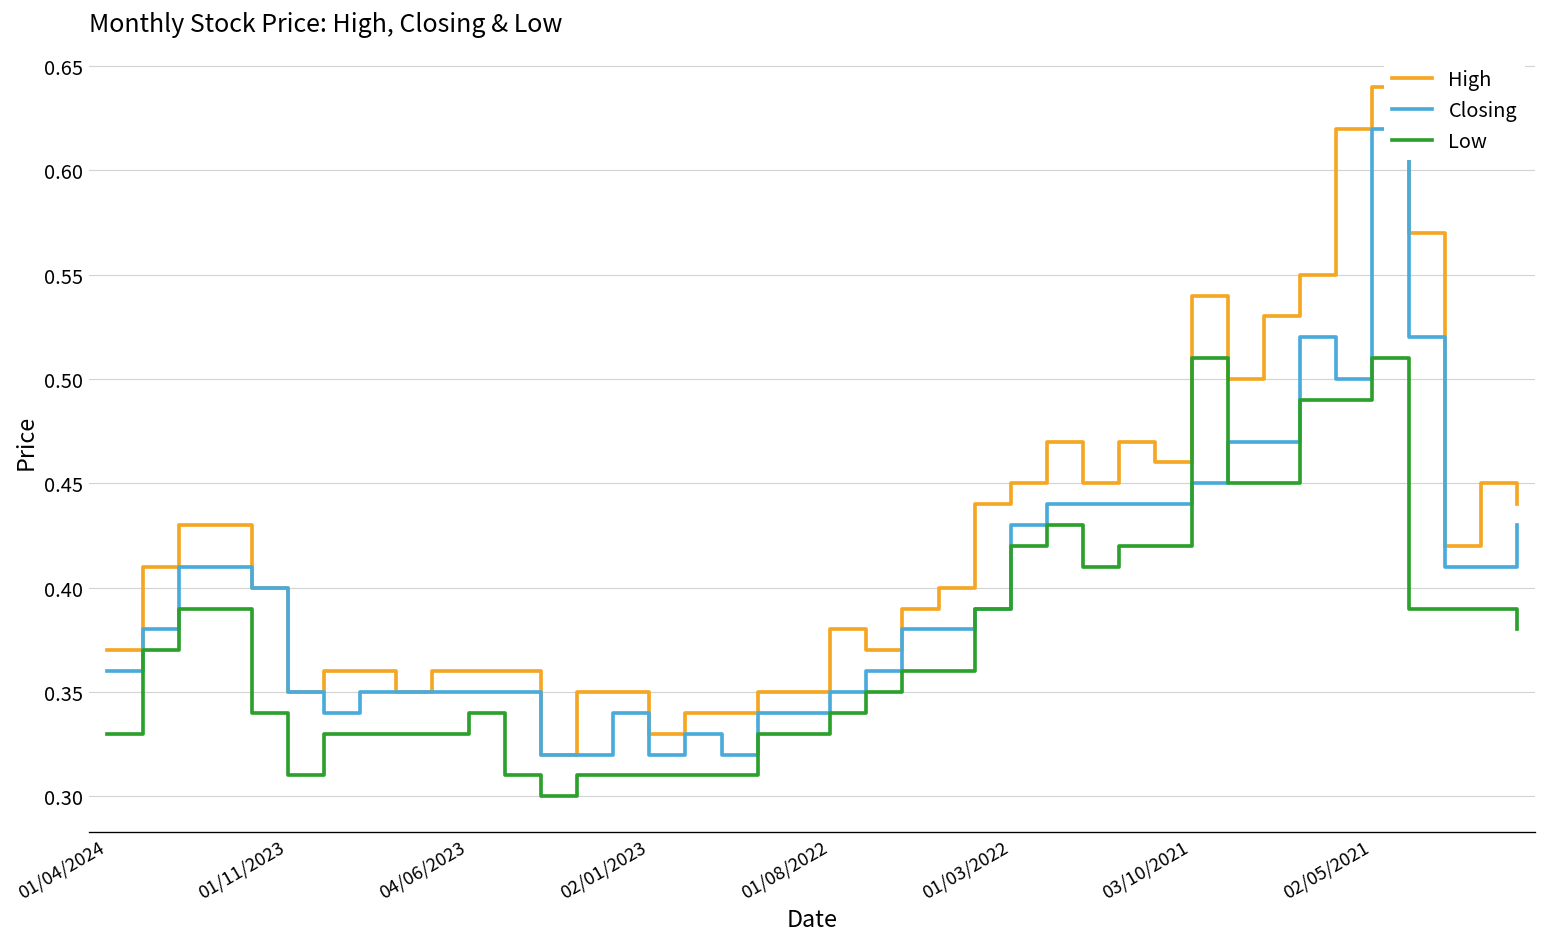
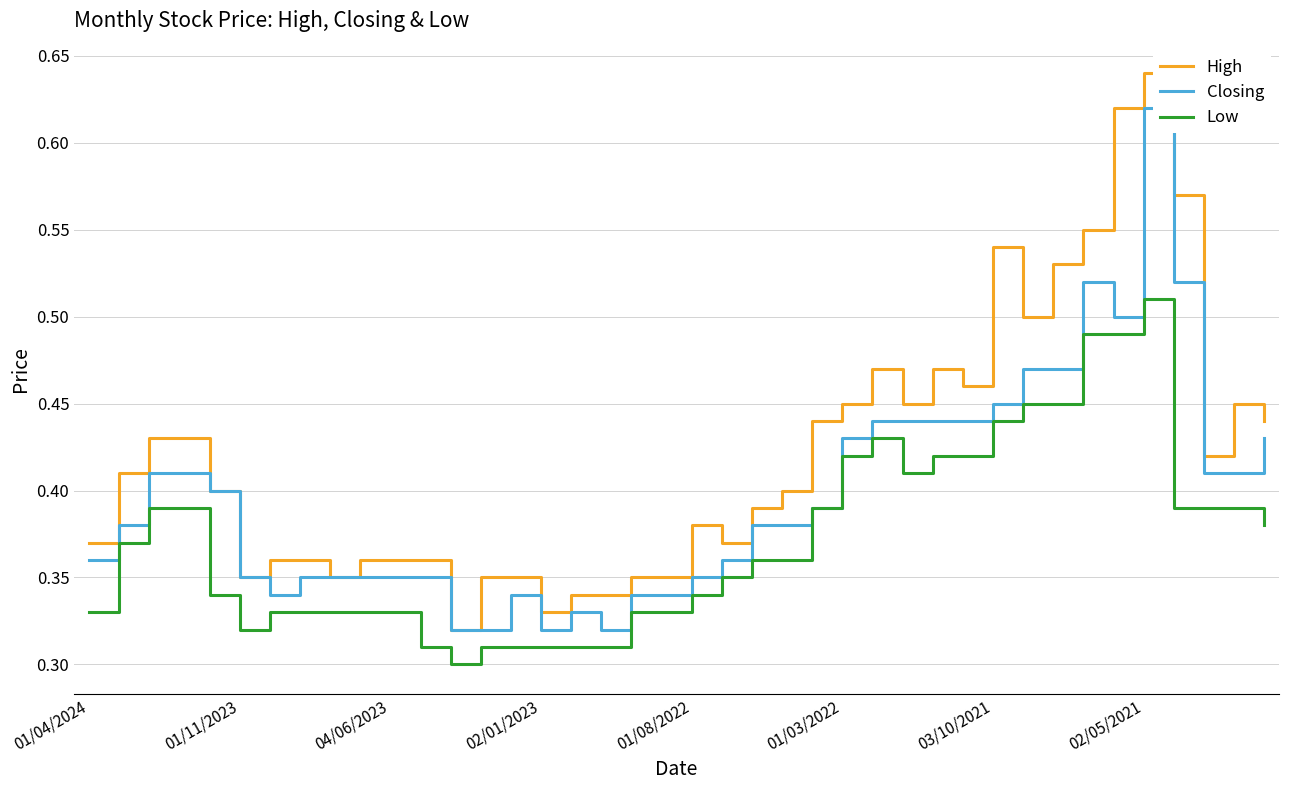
Low, 01/11/2023: 0.31 -> 0.32
Low, 04/06/2023: 0.34 -> 0.33
Low, 03/10/2021: 0.51 -> 0.44
